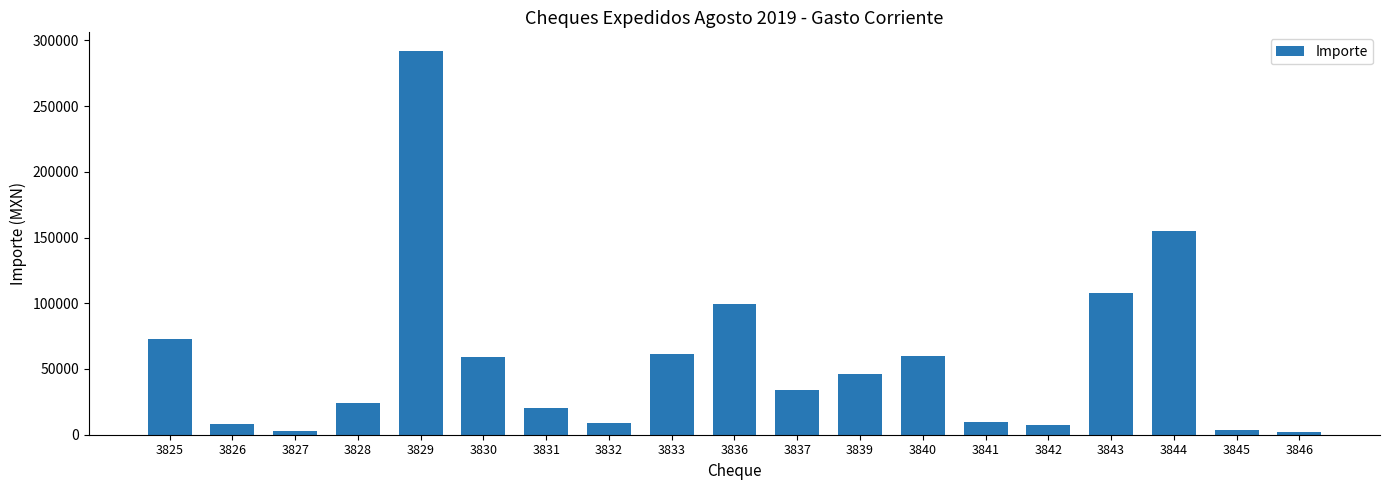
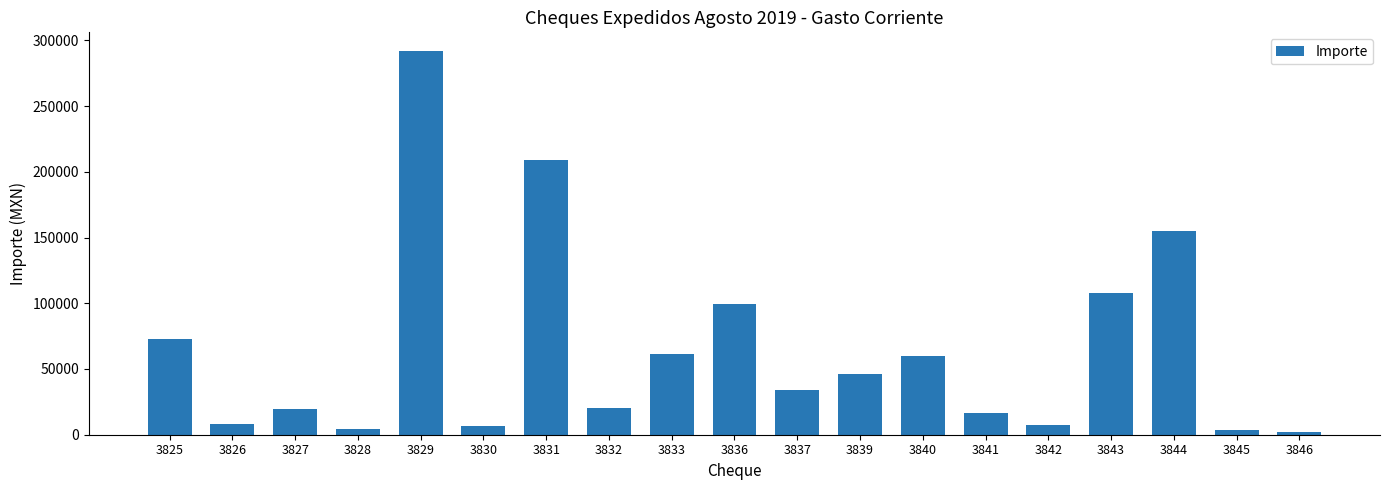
3827: 3000 -> 20000
3828: 24000 -> 5000
3830: 59000 -> 6000
3831: 20000 -> 209000
3832: 9000 -> 20000
3841: 9000 -> 17000
